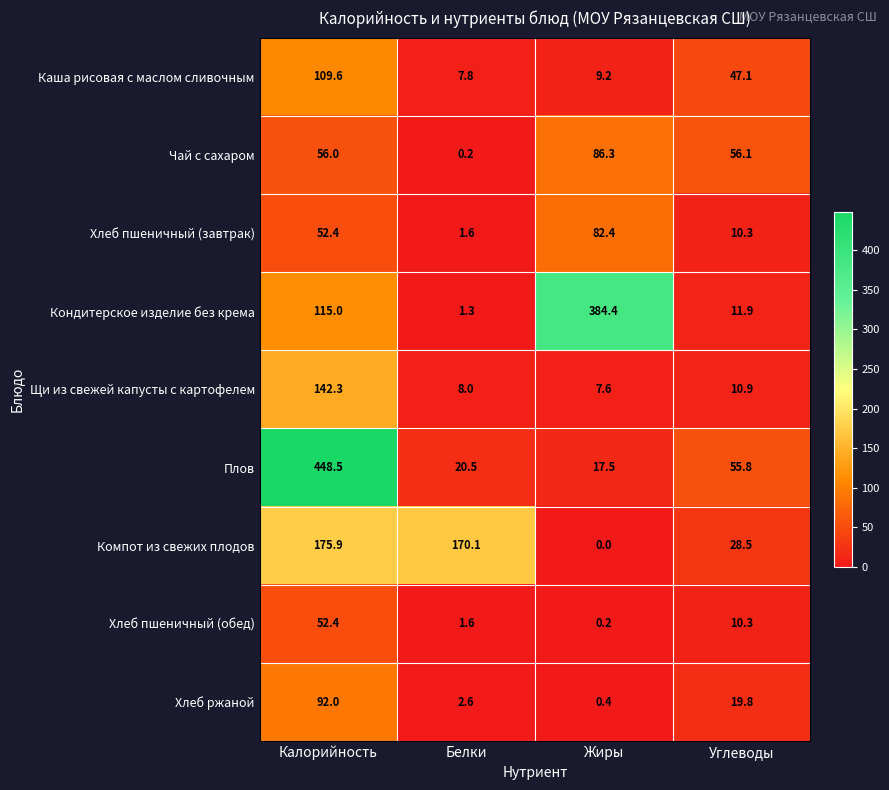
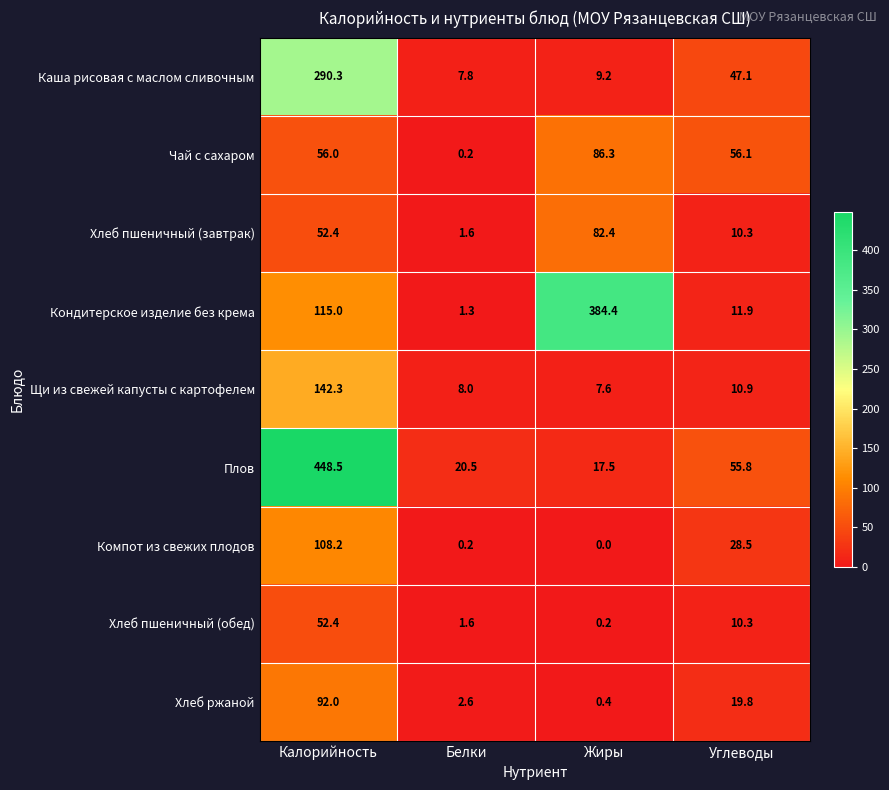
Каша рисовая с маслом сливочным, Калорийность: 109.6 -> 290.3
Компот из свежих плодов, Калорийность: 175.9 -> 108.2
Компот из свежих плодов, Белки: 170.1 -> 0.2
